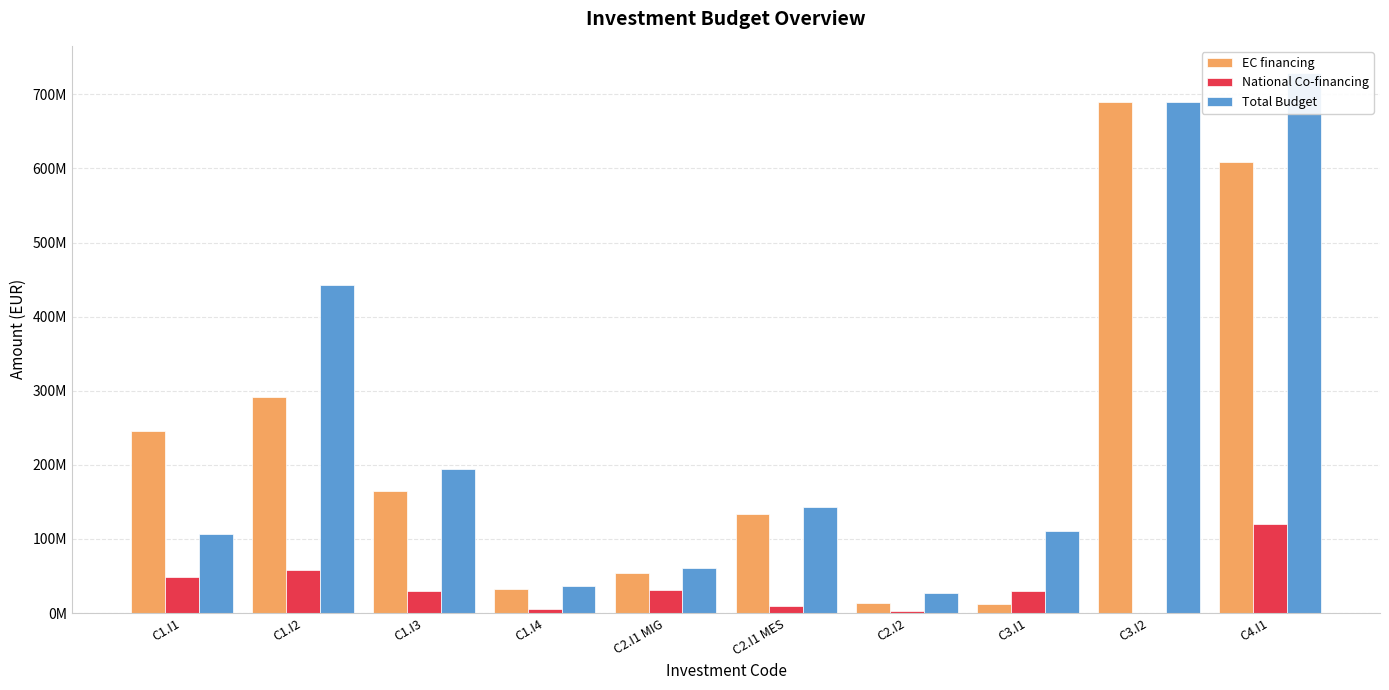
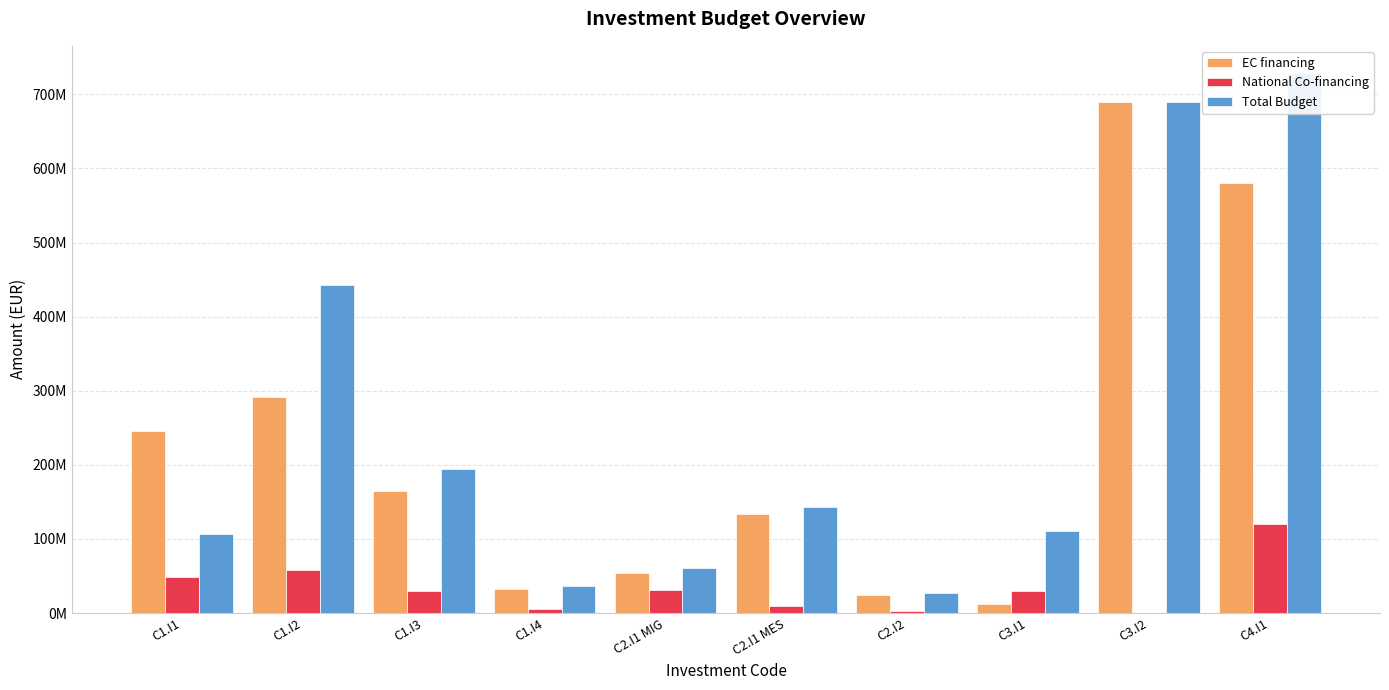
EC financing, C2.I2: 10000000 -> 20000000
EC financing, C4.I1: 610000000 -> 580000000
